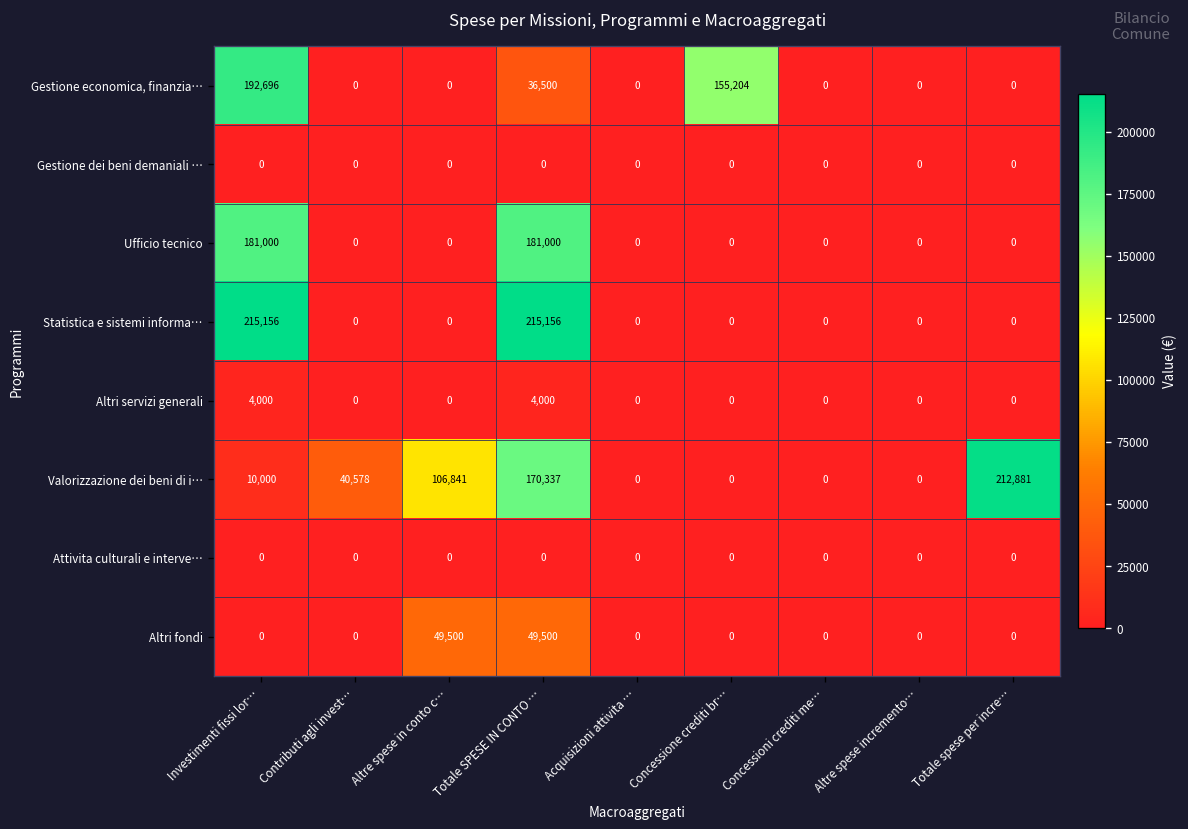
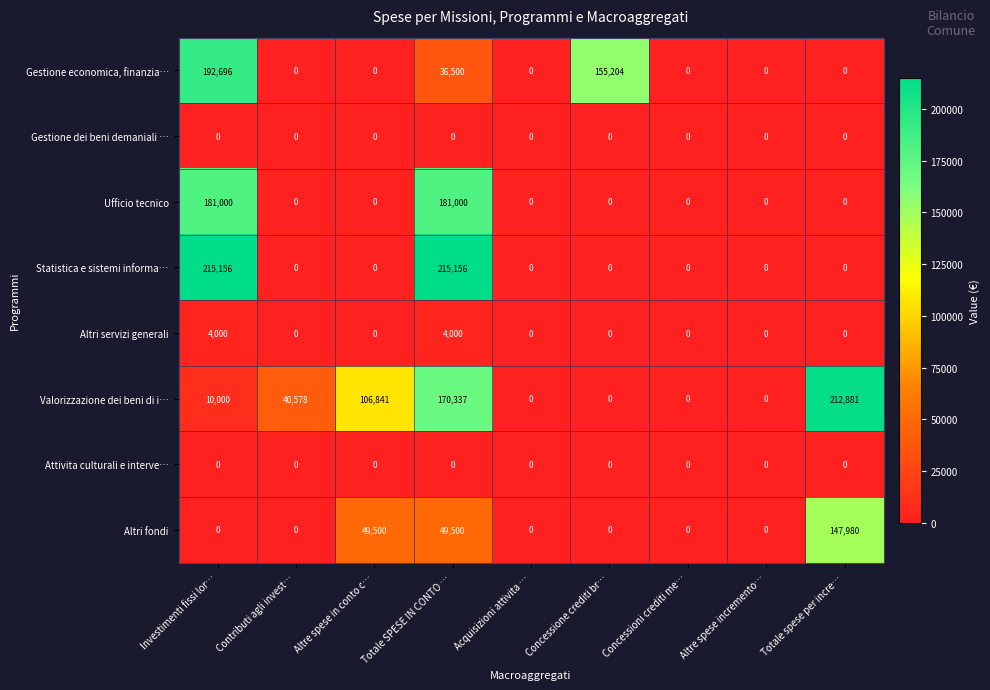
Altri fondi, Totale spese per incre…: 0 -> 147,980
